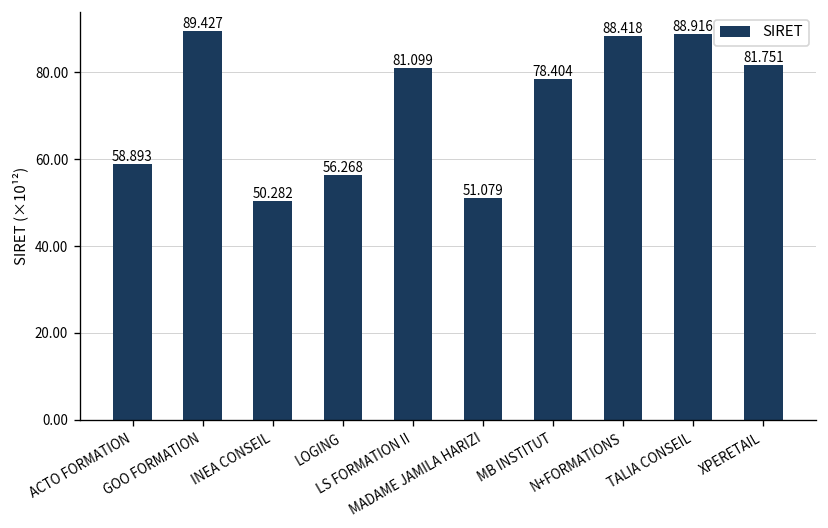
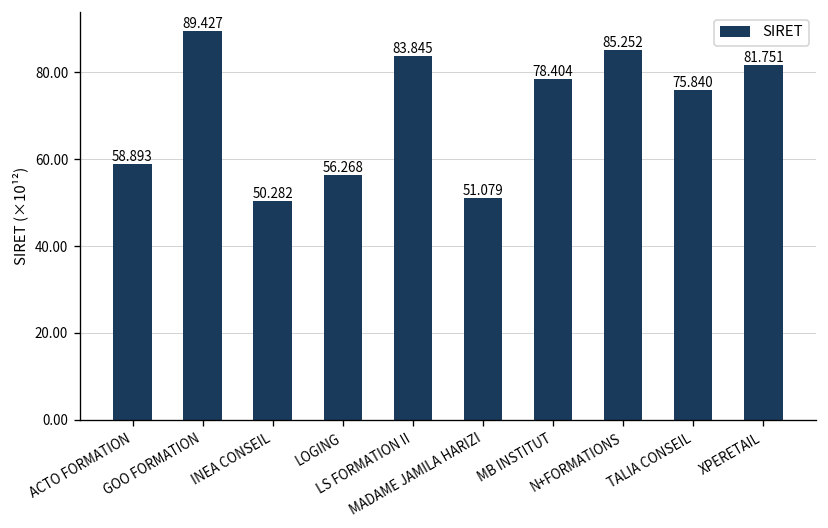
LS FORMATION II: 81.099 -> 83.845
N+FORMATIONS: 88.418 -> 85.252
TALIA CONSEIL: 88.916 -> 75.840
